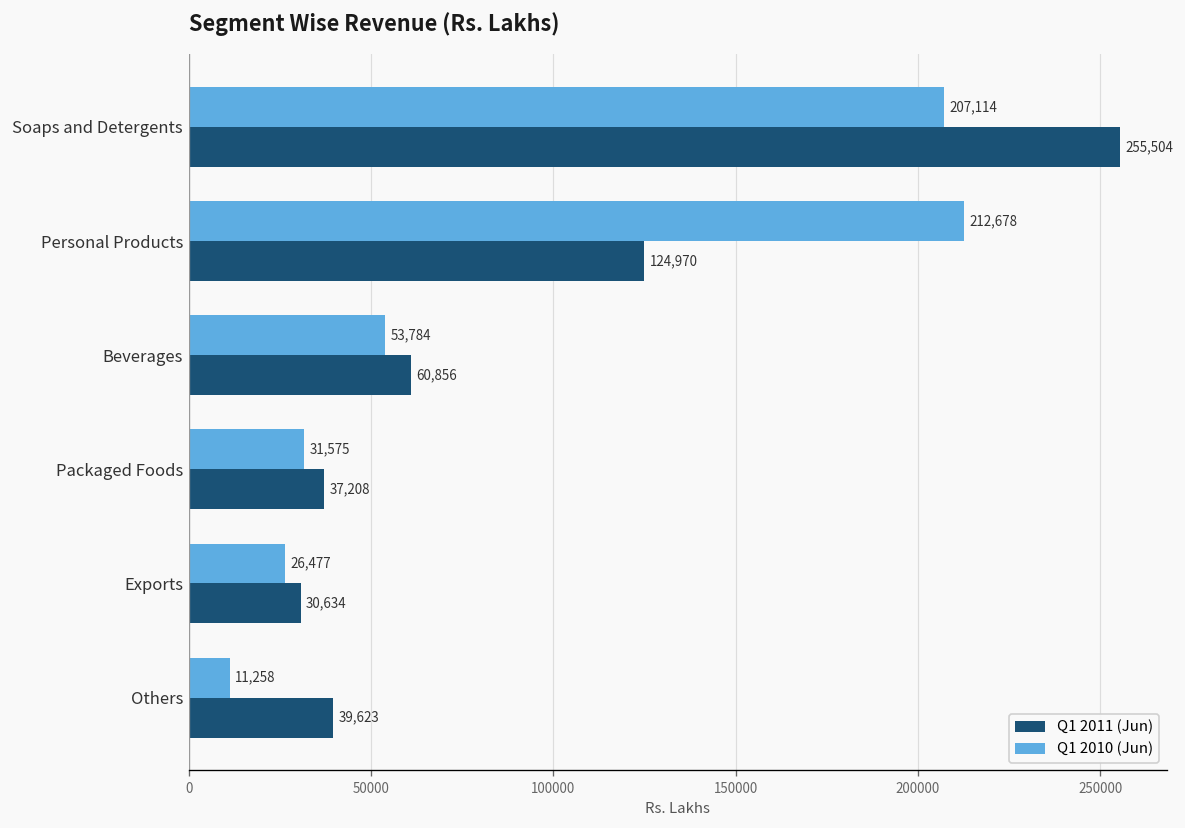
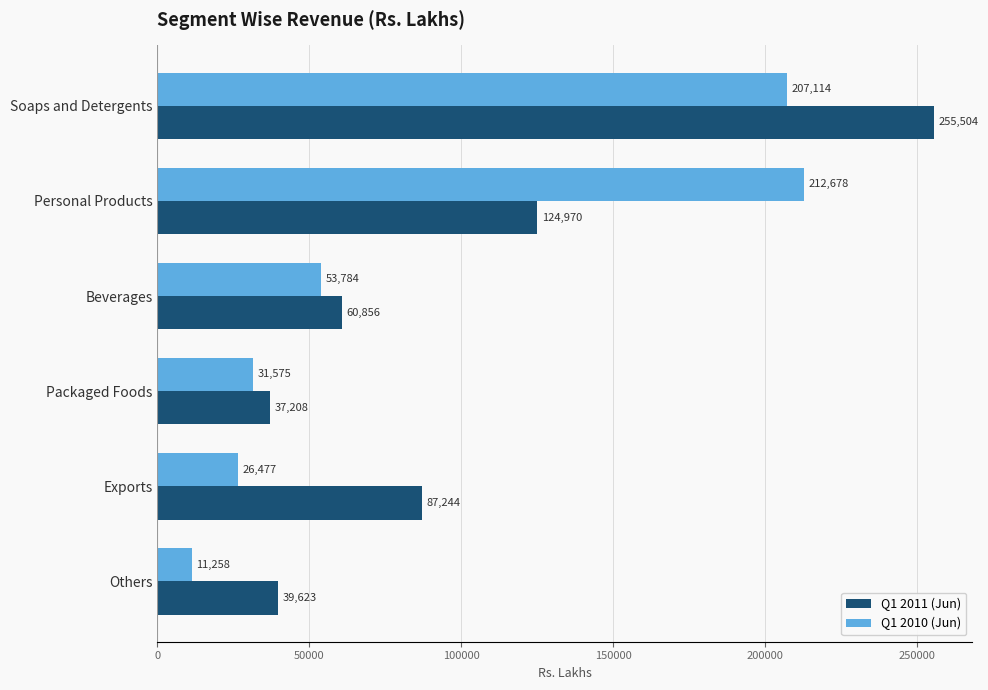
Q1 2011 (Jun), Exports: 30,634 -> 87,244
